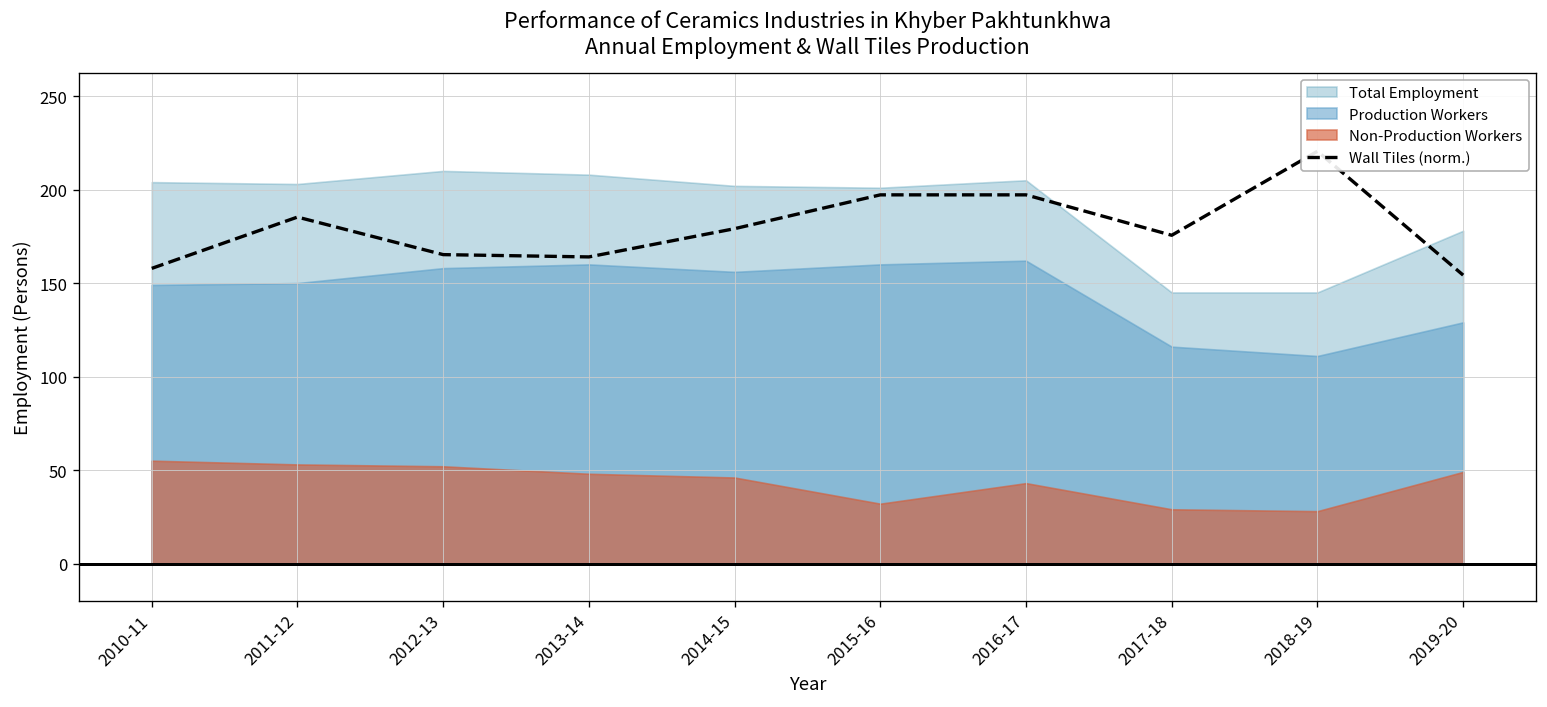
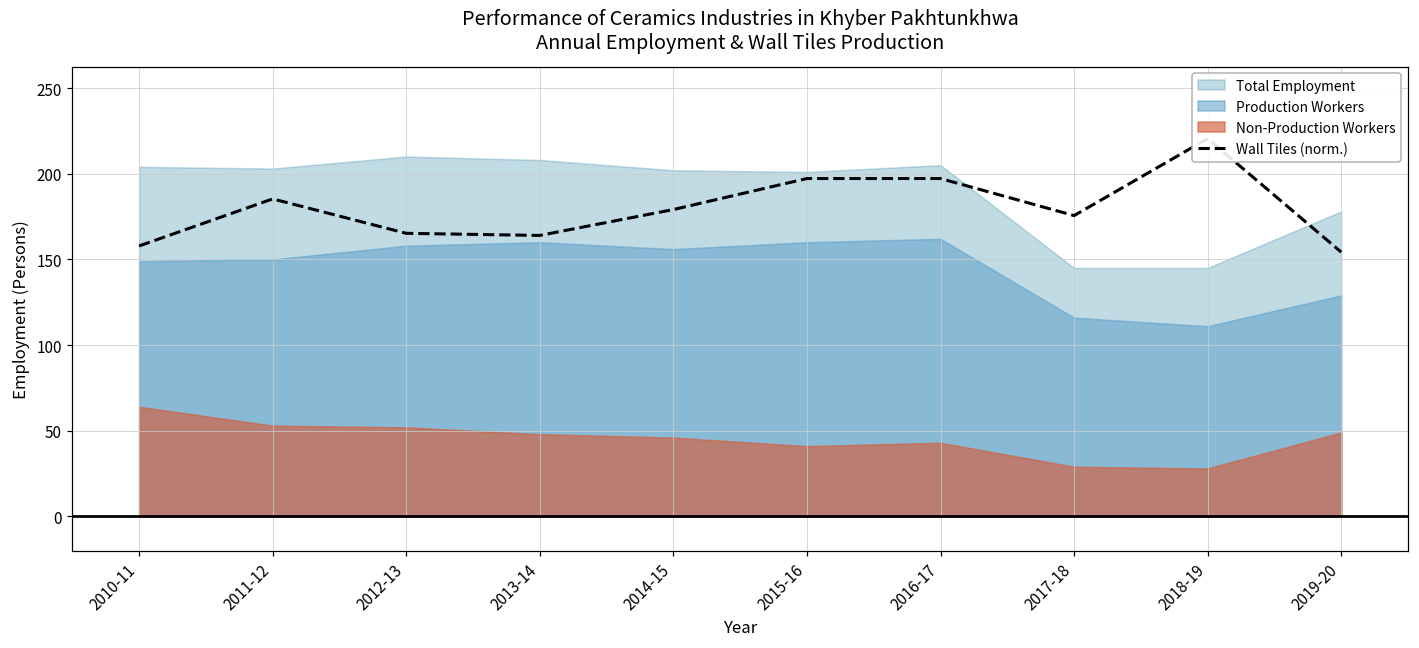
Non-Production Workers, 2010-11: 55 -> 64
Non-Production Workers, 2015-16: 32 -> 41
